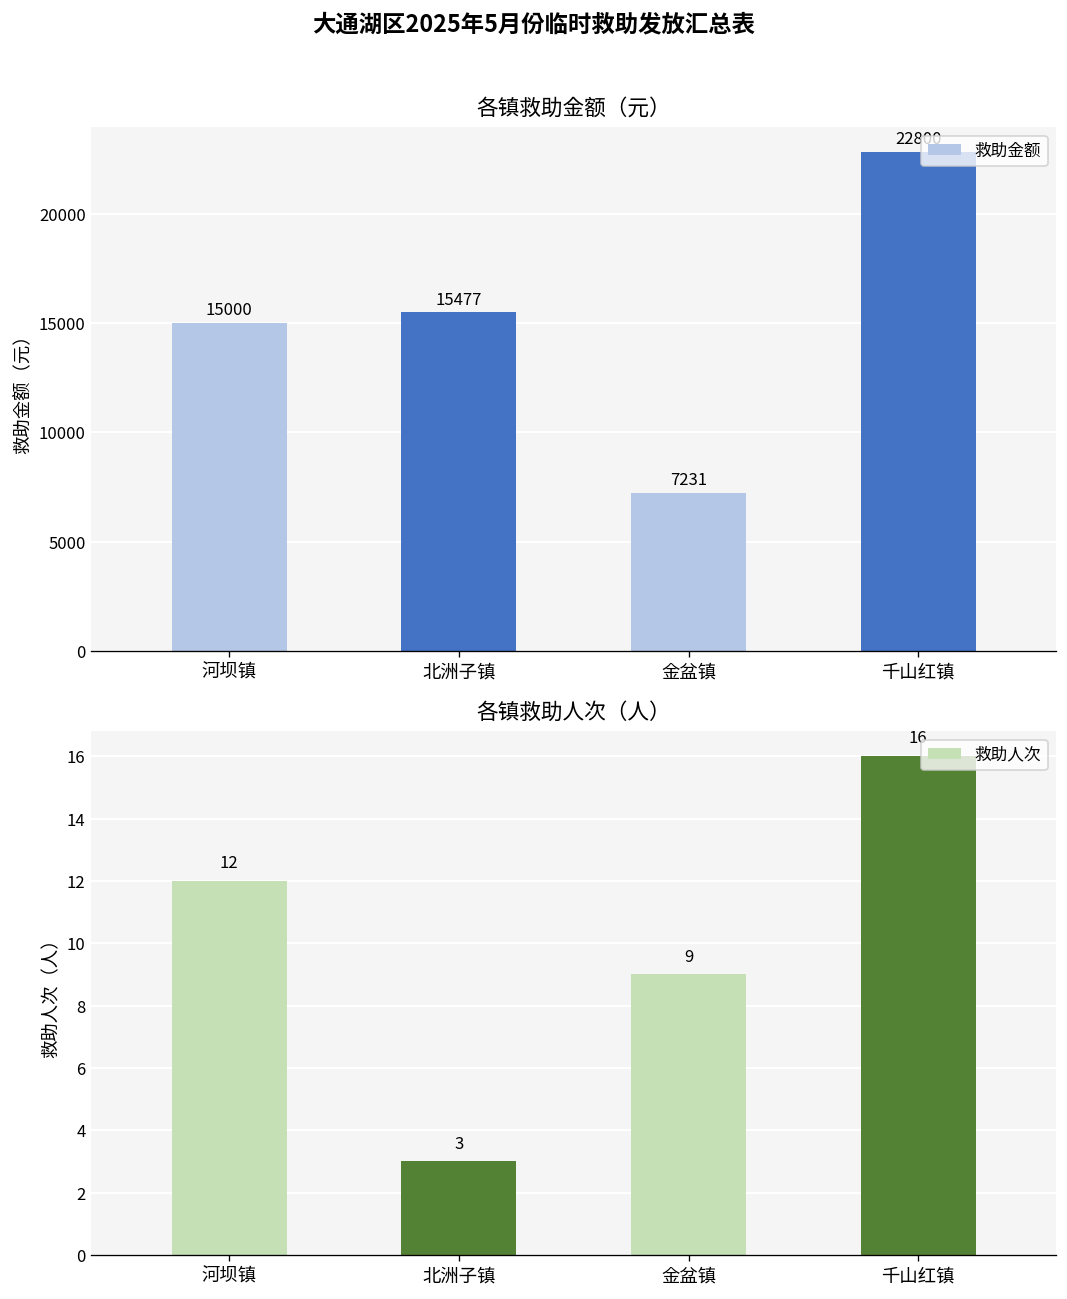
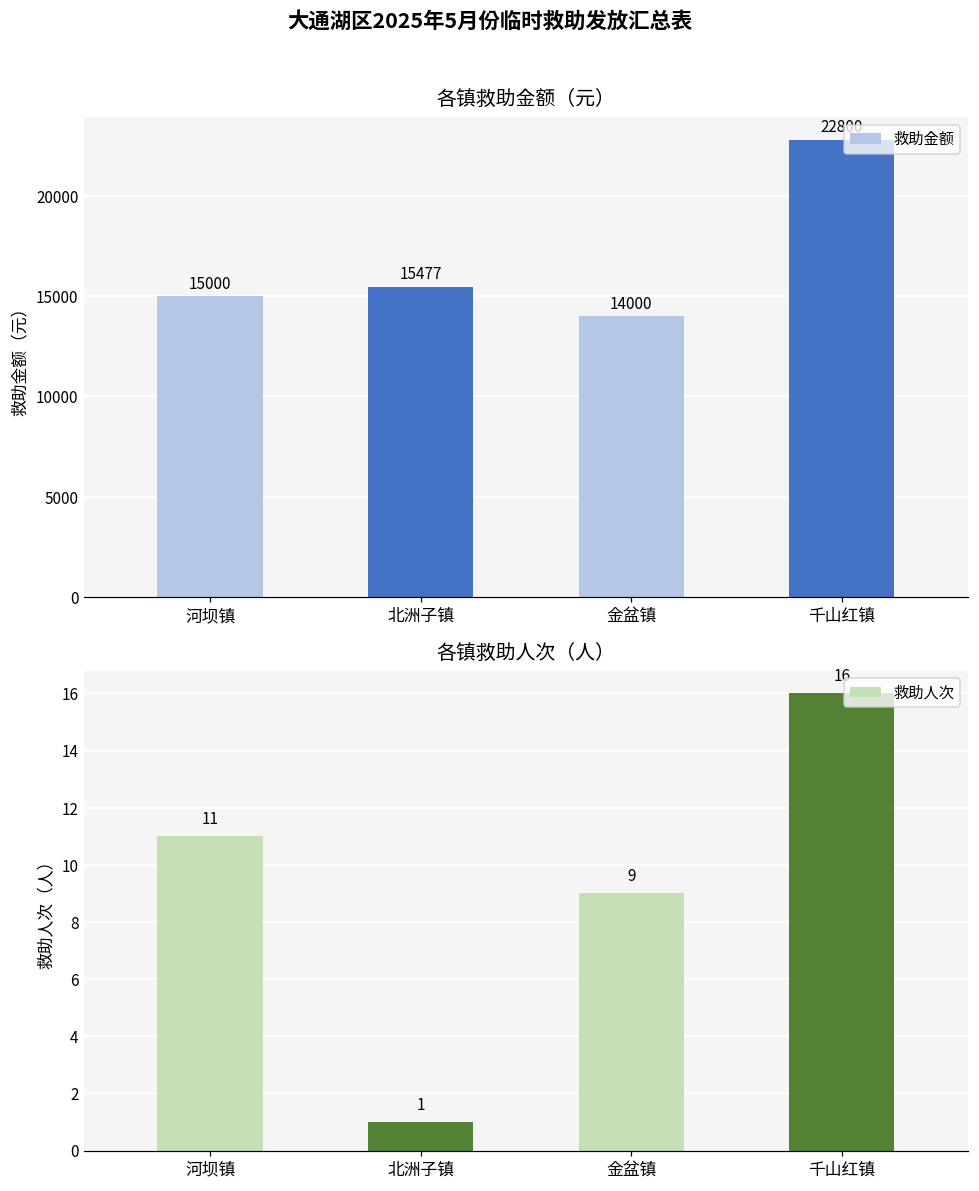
各镇救助金额（元）, 金盆镇: 7231 -> 14000
各镇救助人次（人）, 河坝镇: 12 -> 11
各镇救助人次（人）, 北洲子镇: 3 -> 1
